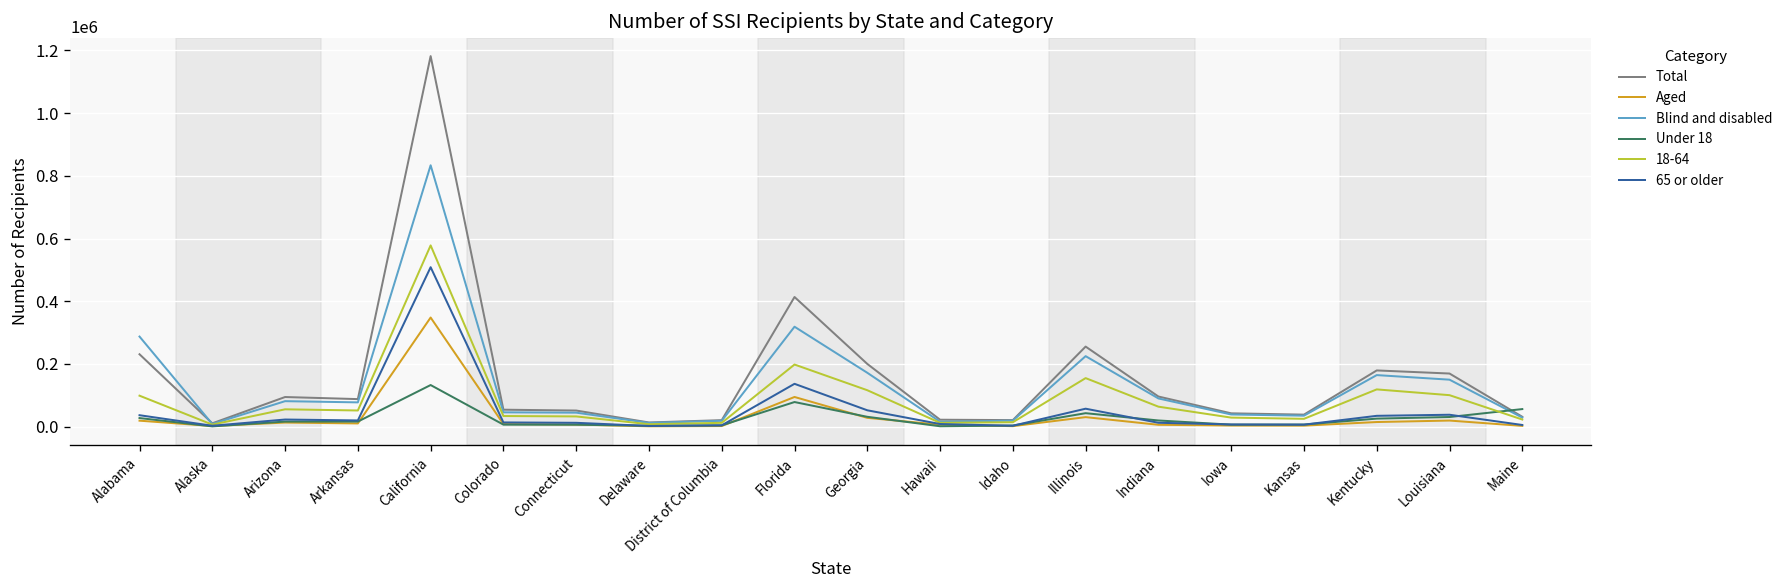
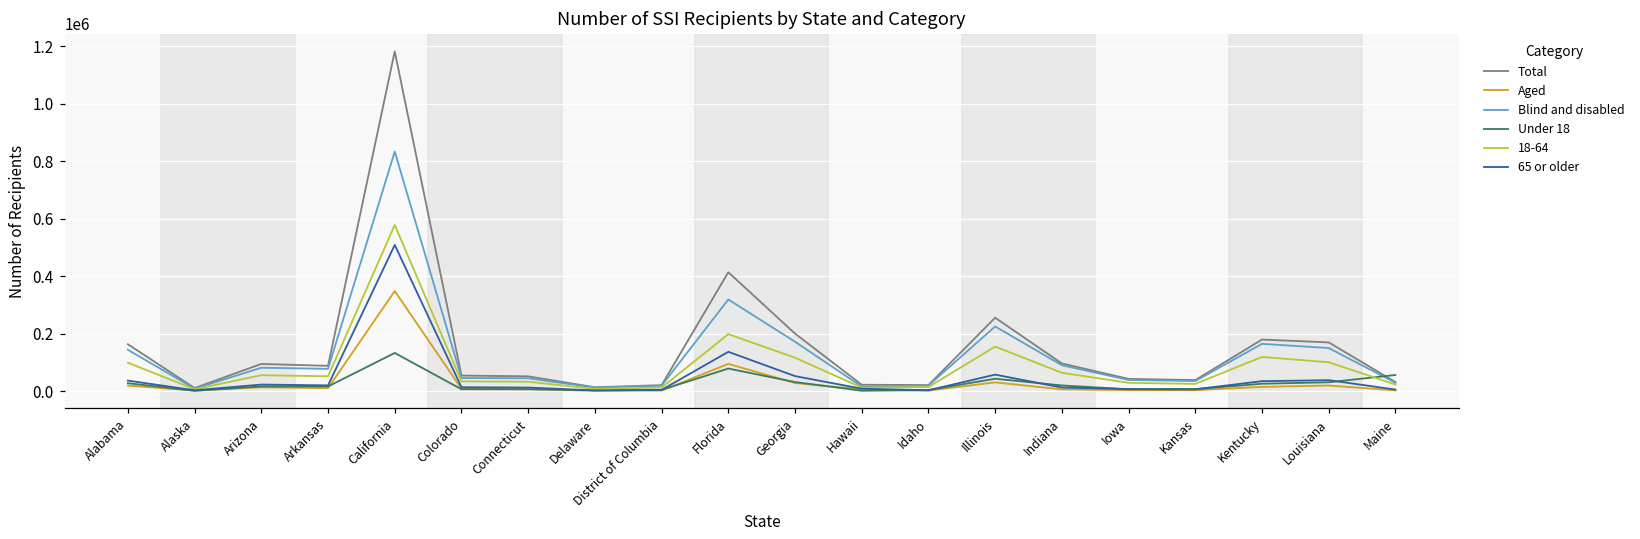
Total, Alabama: 230000 -> 160000
Blind and disabled, Alabama: 290000 -> 140000
